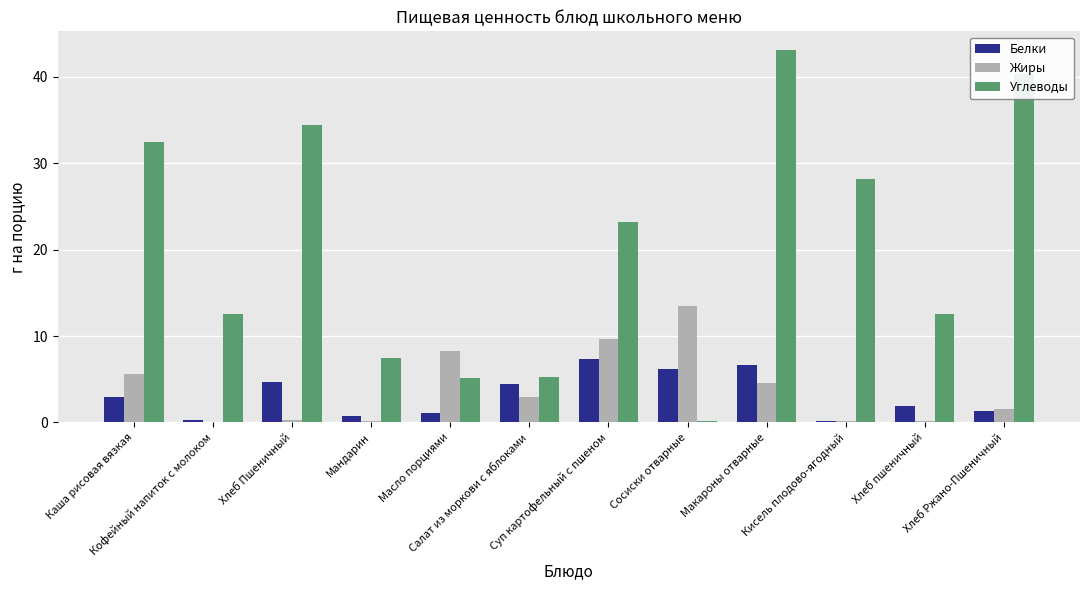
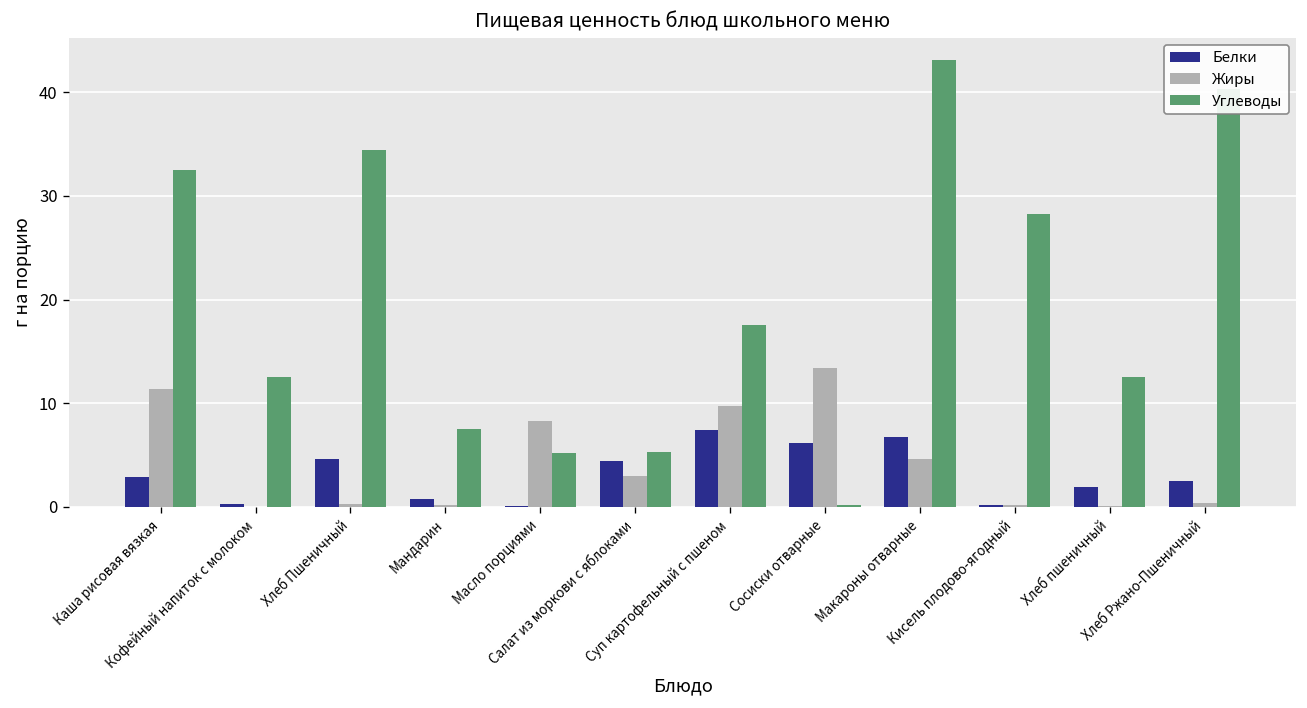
Жиры, Каша рисовая вязкая: 6 -> 11
Белки, Масло порциями: 1 -> 0
Углеводы, Суп картофельный с пшеном: 23 -> 18
Белки, Хлеб Ржано-Пшеничный: 1 -> 3
Жиры, Хлеб Ржано-Пшеничный: 2 -> 0
